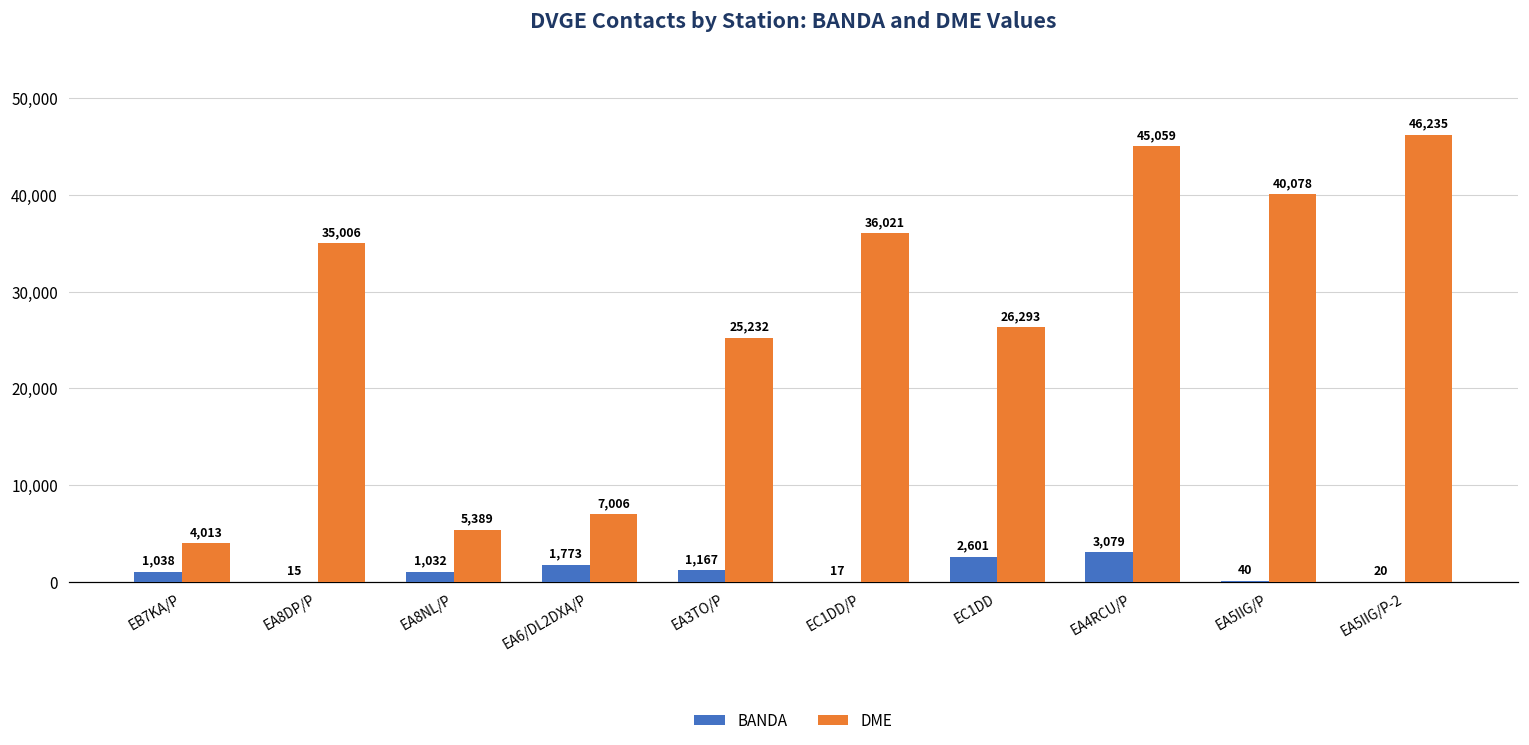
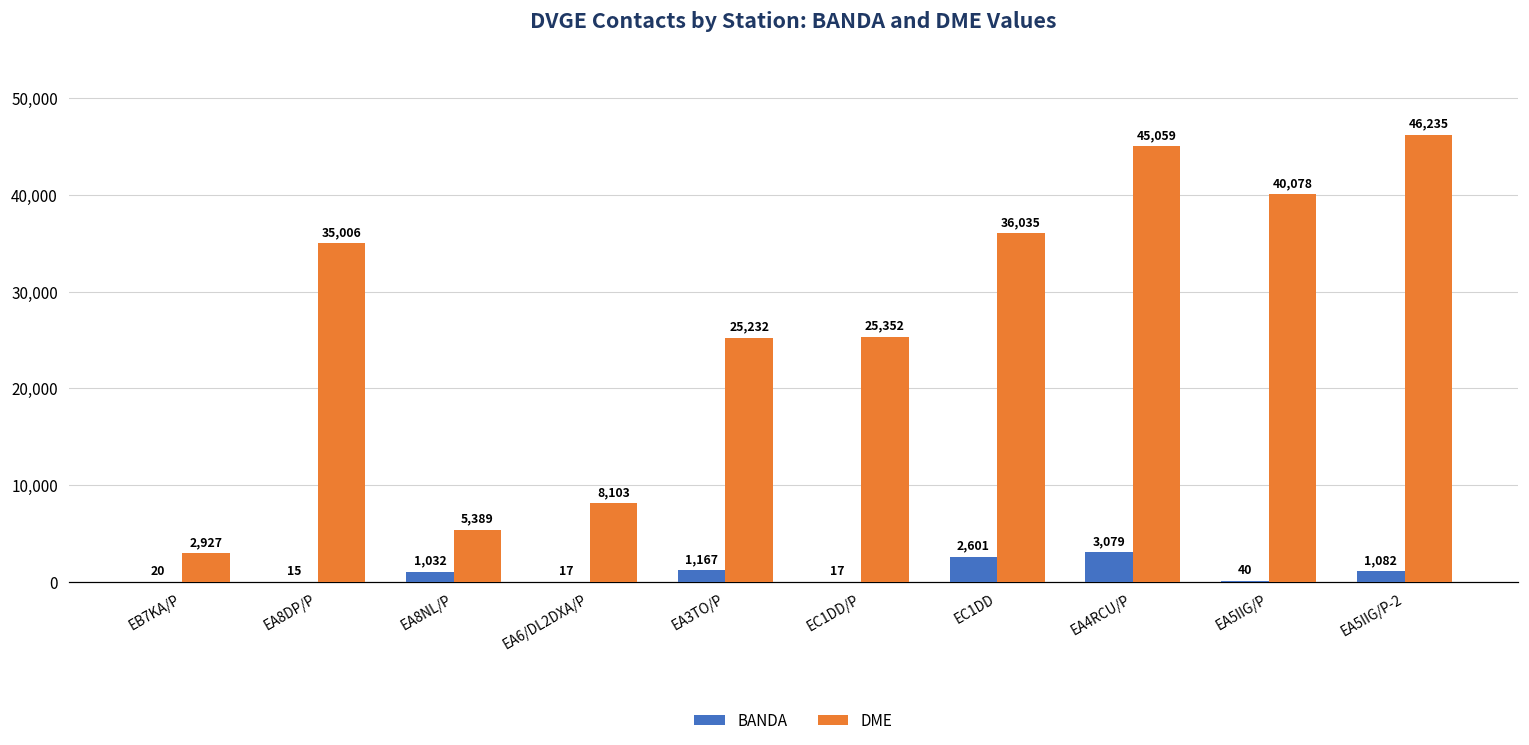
BANDA, EB7KA/P: 1,038 -> 20
DME, EB7KA/P: 4,013 -> 2,927
BANDA, EA6/DL2DXA/P: 1,773 -> 17
DME, EA6/DL2DXA/P: 7,006 -> 8,103
DME, EC1DD/P: 36,021 -> 25,352
DME, EC1DD: 26,293 -> 36,035
BANDA, EA5IIG/P-2: 20 -> 1,082
